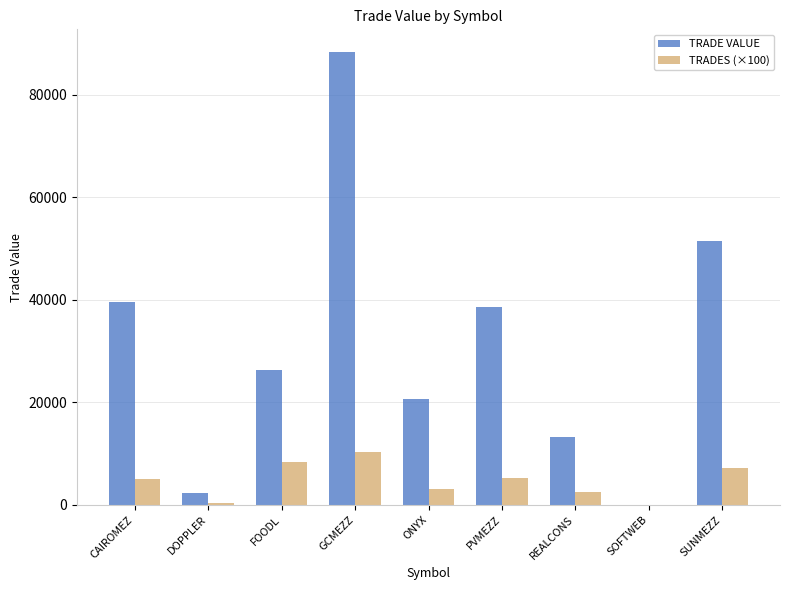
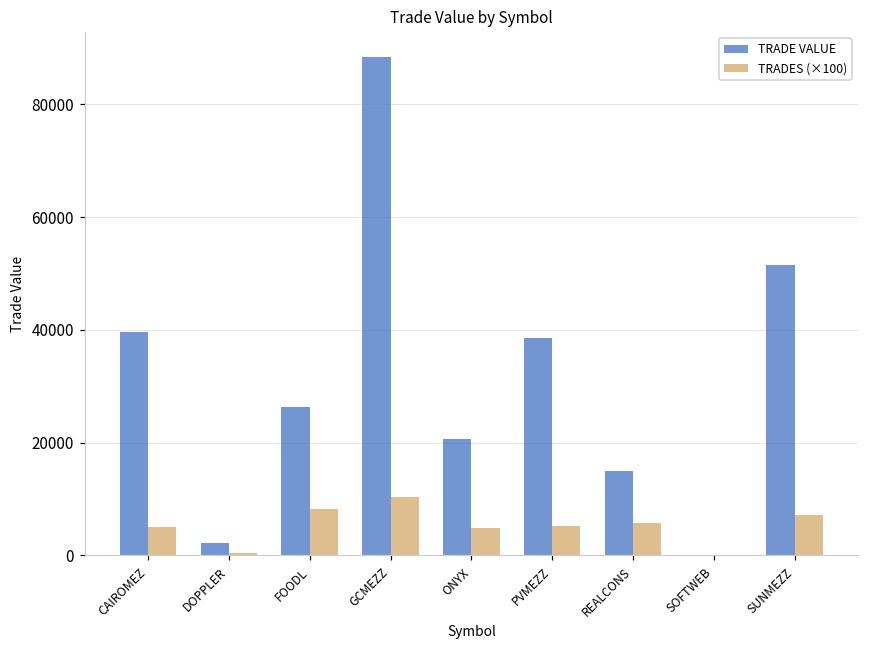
TRADES (×100), ONYX: 3000 -> 5000
TRADE VALUE, REALCONS: 13000 -> 15000
TRADES (×100), REALCONS: 3000 -> 6000
